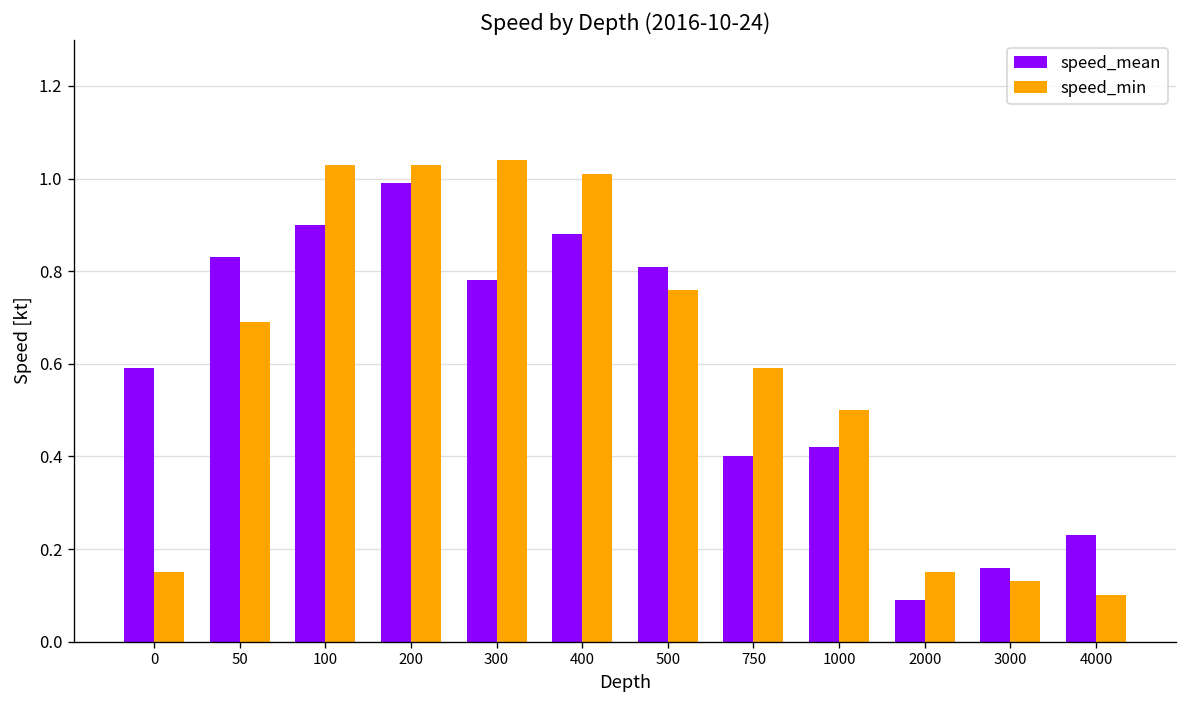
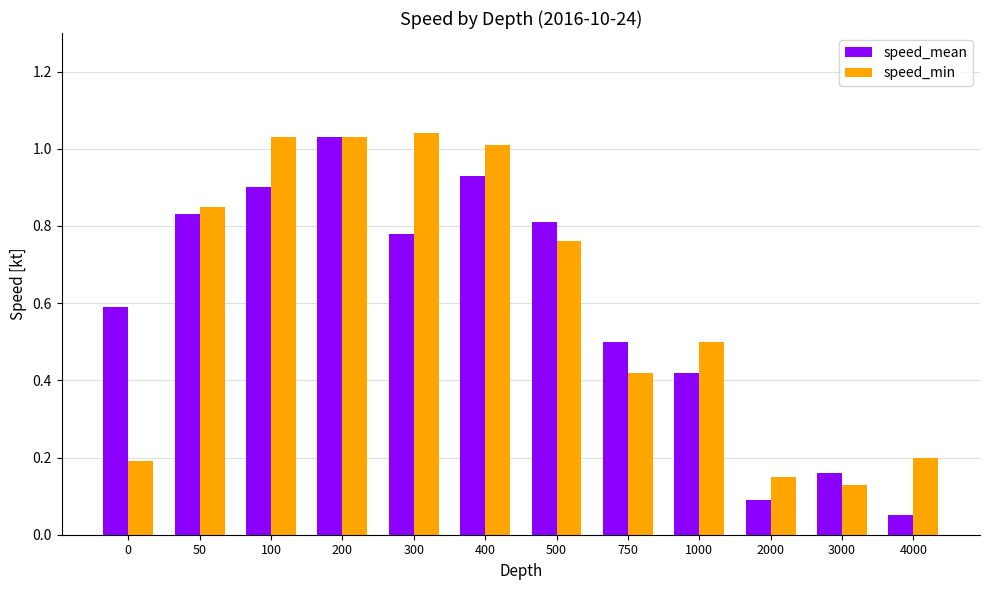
speed_min, 0: 0.15 -> 0.19
speed_min, 50: 0.69 -> 0.85
speed_mean, 200: 0.99 -> 1.03
speed_mean, 400: 0.88 -> 0.93
speed_mean, 750: 0.4 -> 0.5
speed_min, 750: 0.59 -> 0.42
speed_mean, 4000: 0.23 -> 0.05
speed_min, 4000: 0.1 -> 0.2
